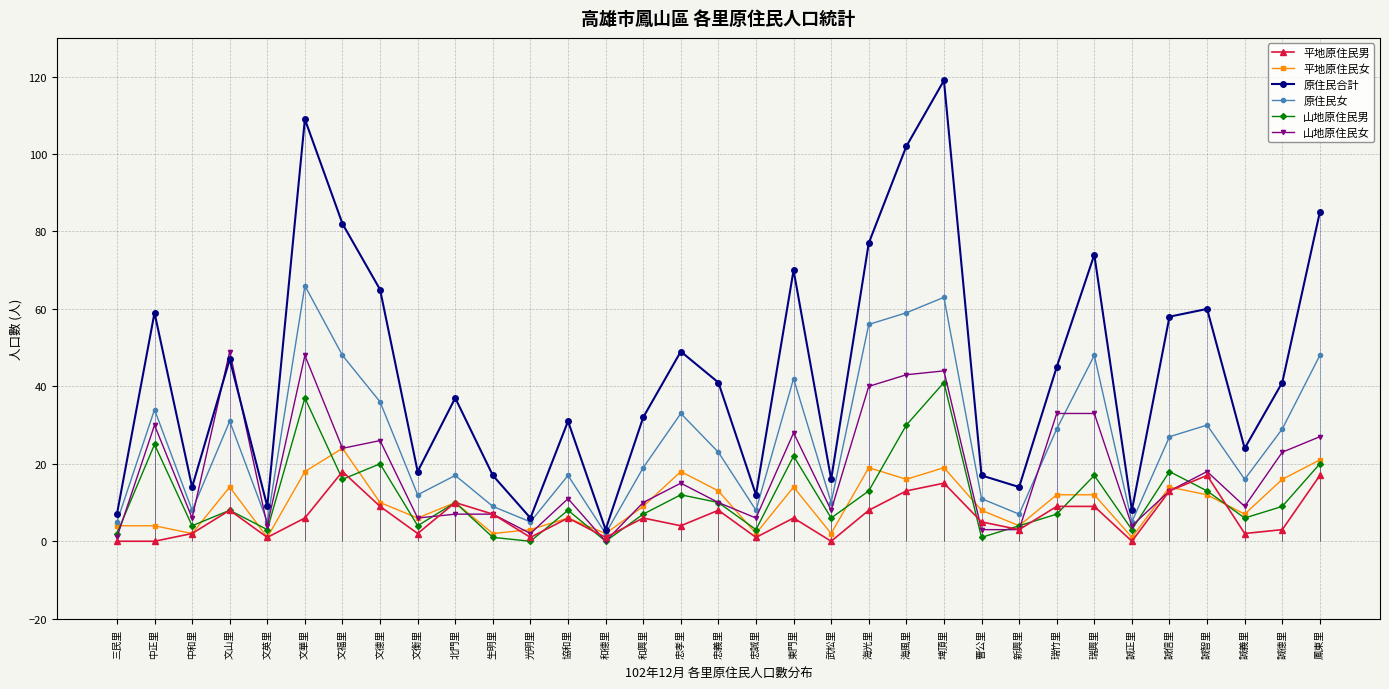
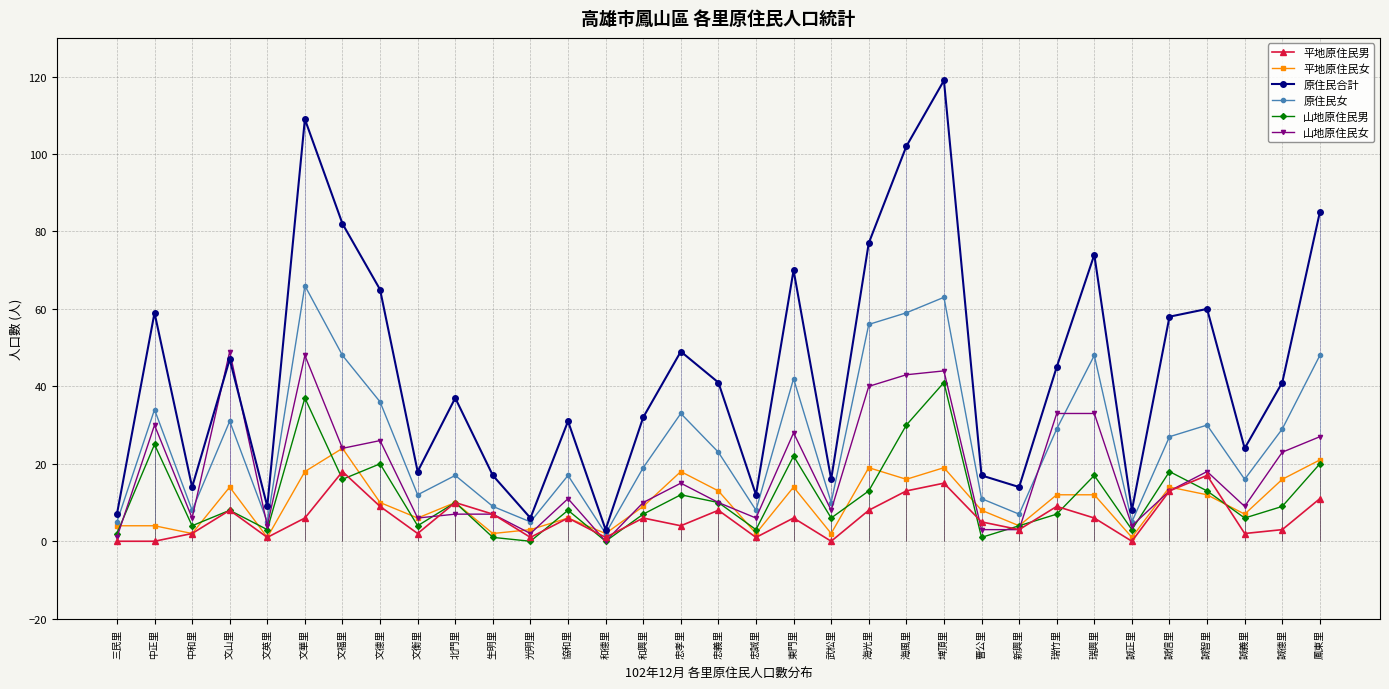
平地原住民男, 瑞興里: 9 -> 6
平地原住民男, 鳳東里: 17 -> 11
